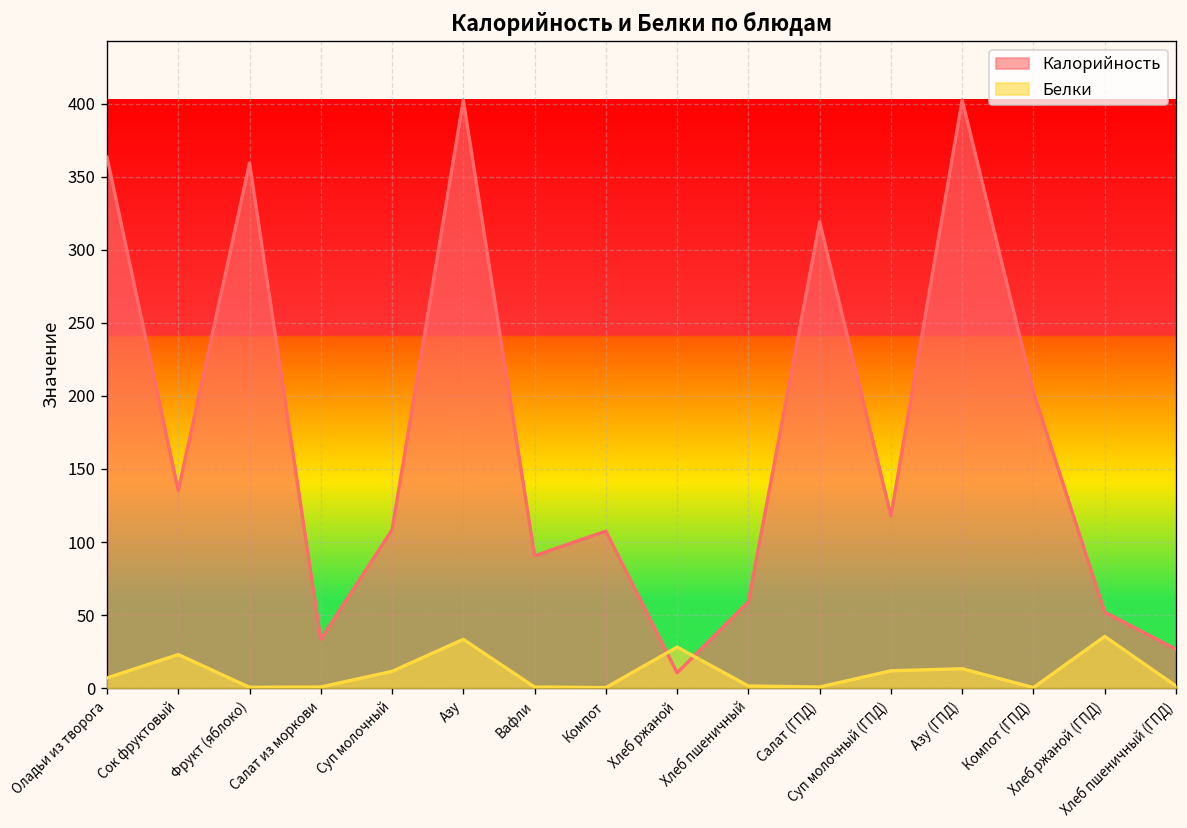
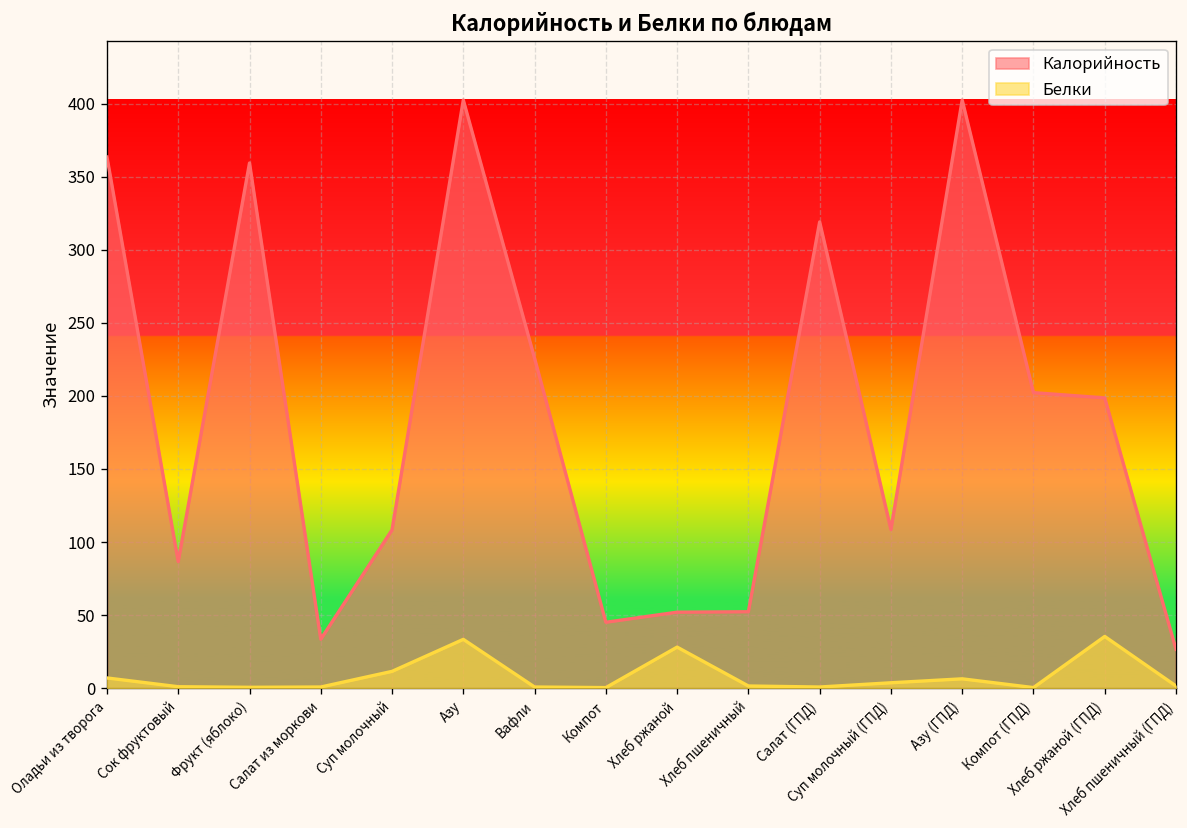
Калорийность, Сок фруктовый: 135 -> 87
Белки, Сок фруктовый: 23 -> 1
Калорийность, Вафли: 91 -> 226
Калорийность, Компот: 108 -> 45
Калорийность, Хлеб ржаной: 11 -> 52
Калорийность, Хлеб пшеничный: 59 -> 52
Калорийность, Суп молочный (ГПД): 118 -> 109
Белки, Суп молочный (ГПД): 12 -> 4
Белки, Азу (ГПД): 13 -> 6
Калорийность, Хлеб ржаной (ГПД): 52 -> 199
